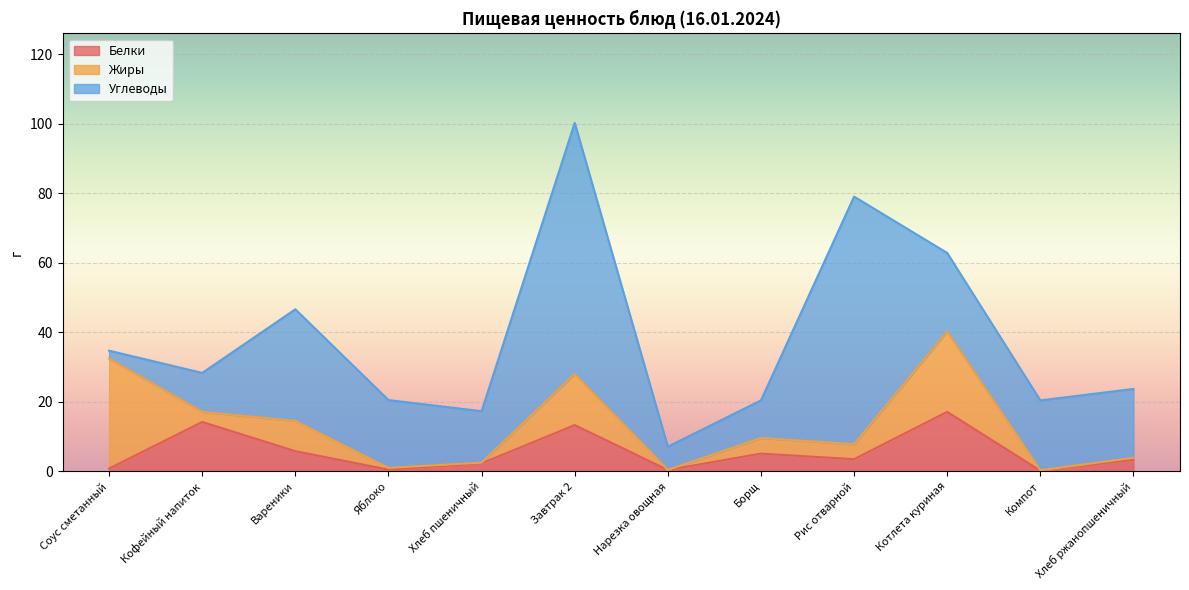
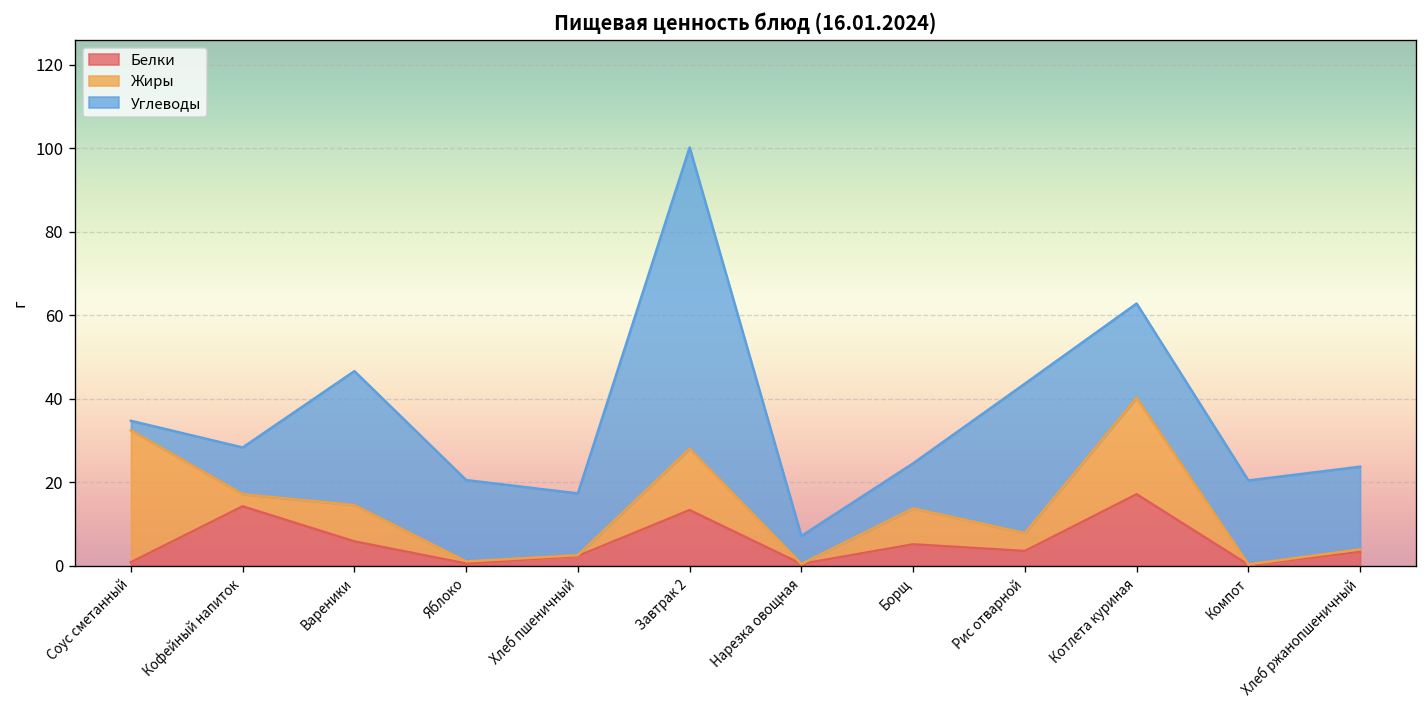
Жиры, Борщ: 5 -> 9
Углеводы, Рис отварной: 71 -> 36
